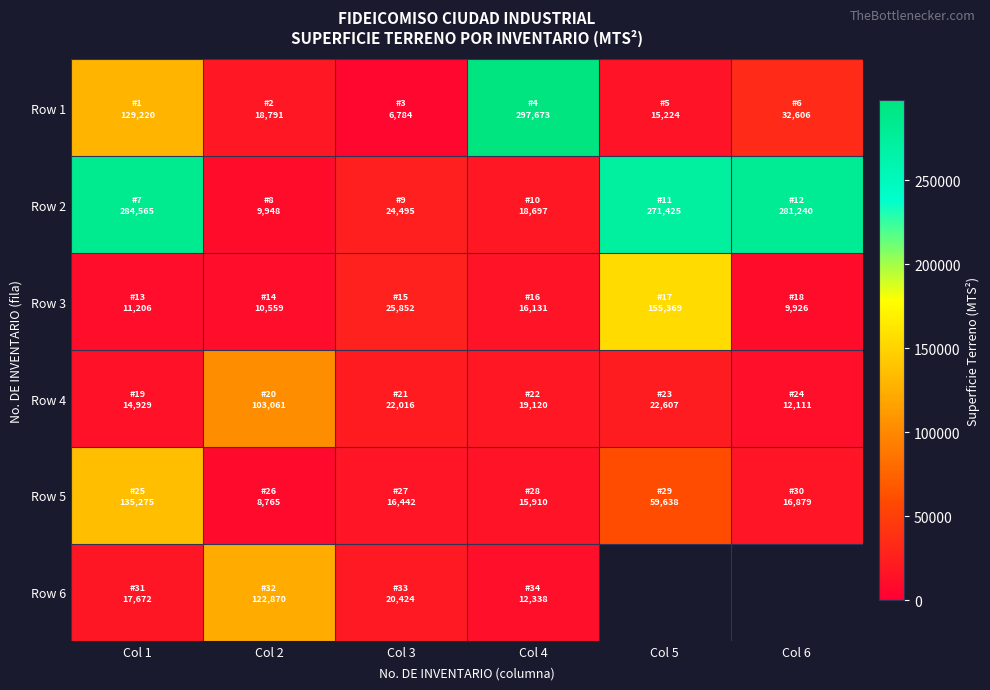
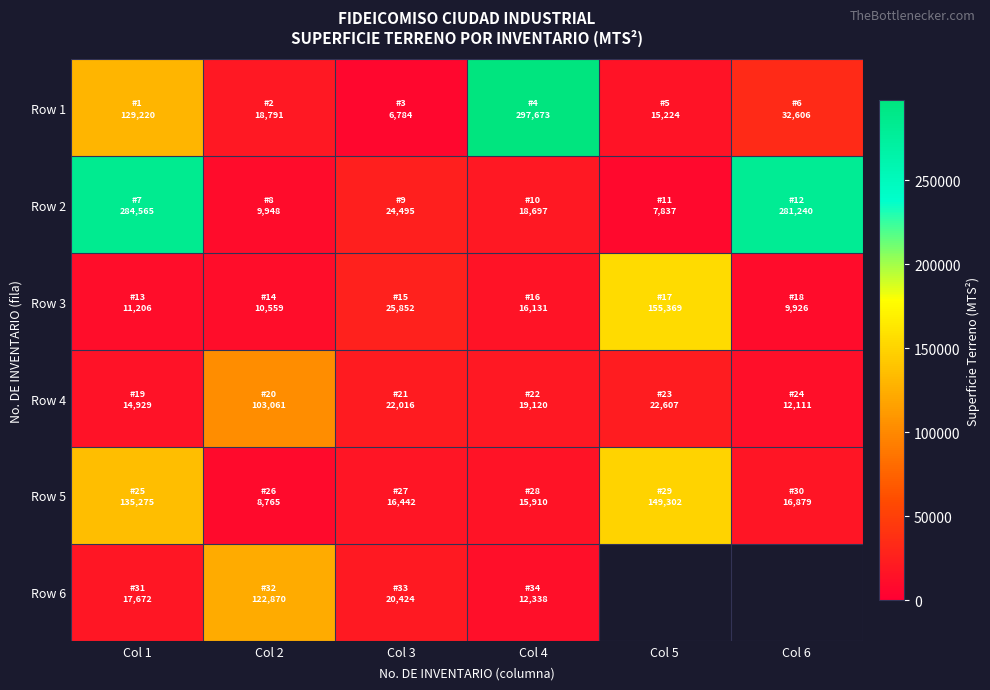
Row 2, Col 5: 271,425 -> 7,837
Row 5, Col 5: 59,638 -> 149,302
